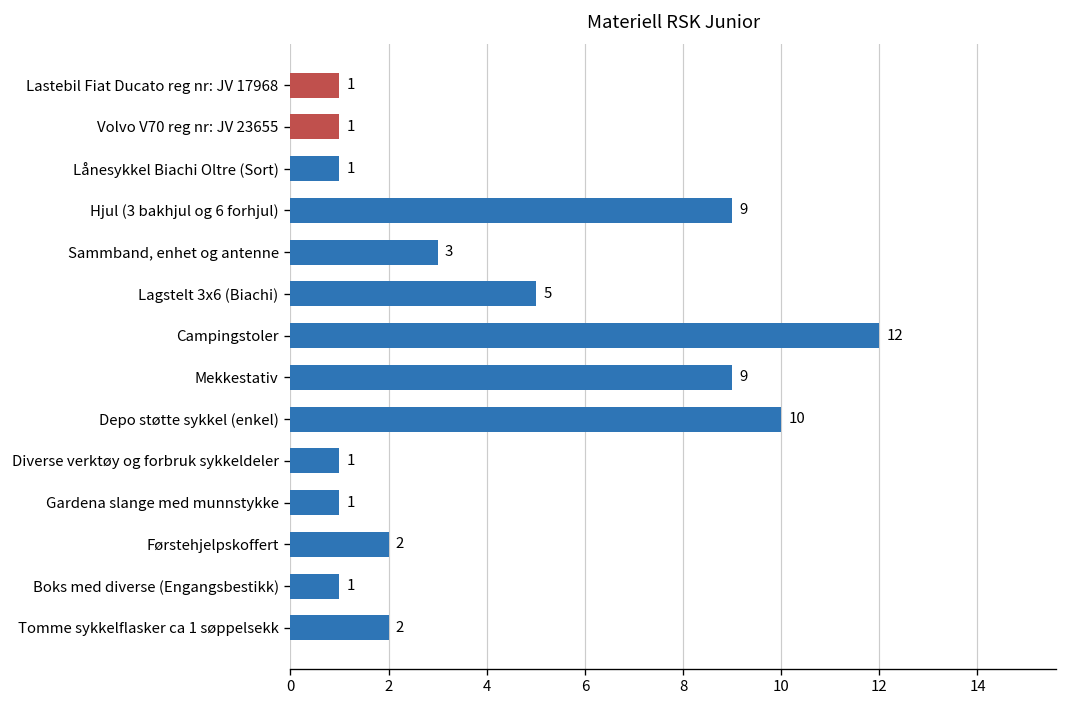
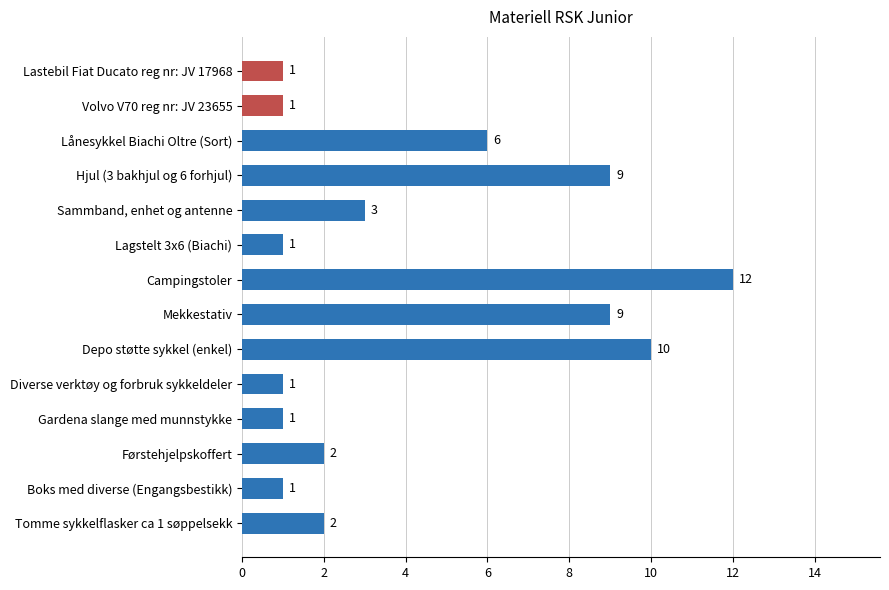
Lånesykkel Biachi Oltre (Sort): 1 -> 6
Lagstelt 3x6 (Biachi): 5 -> 1
